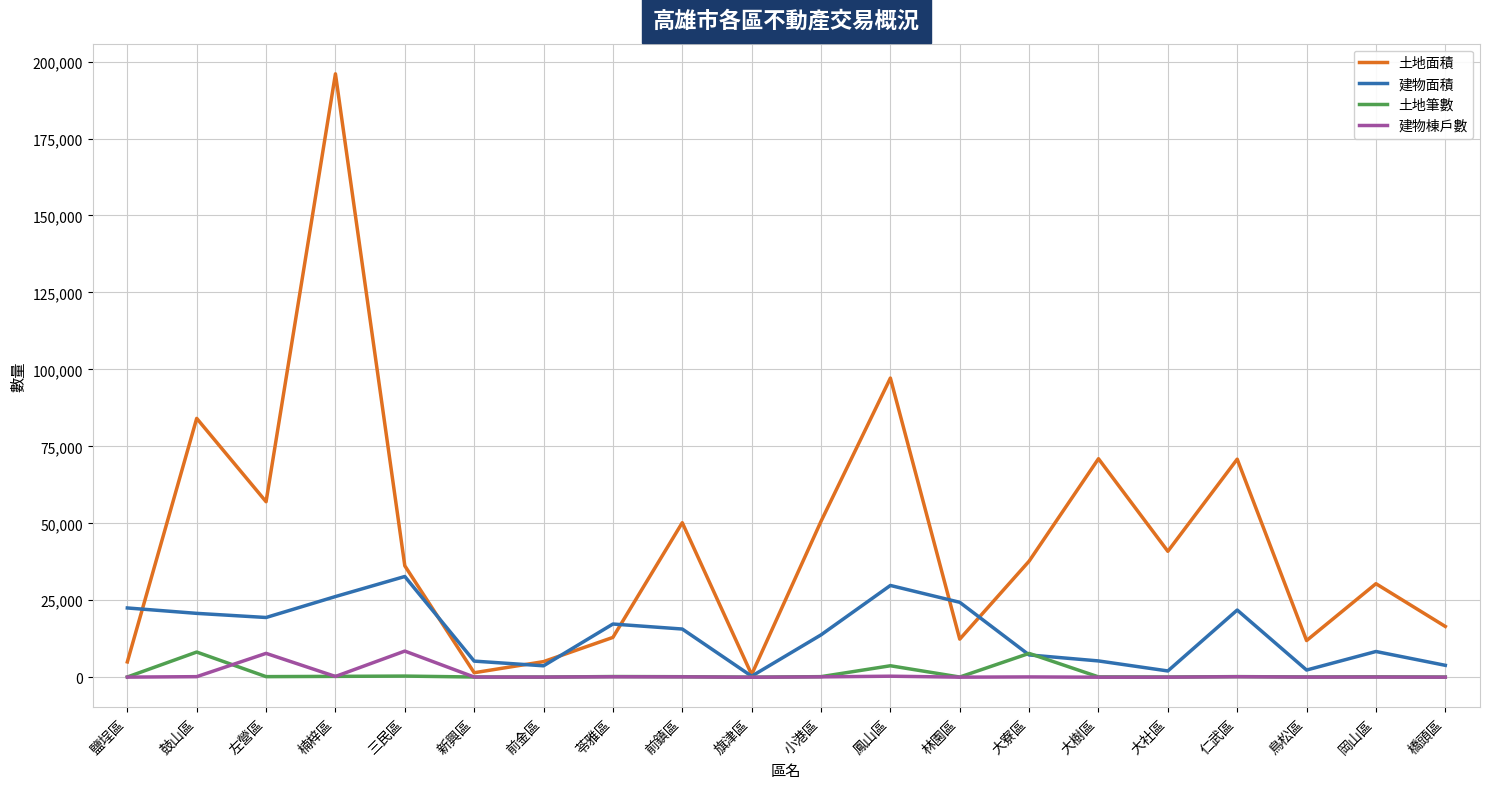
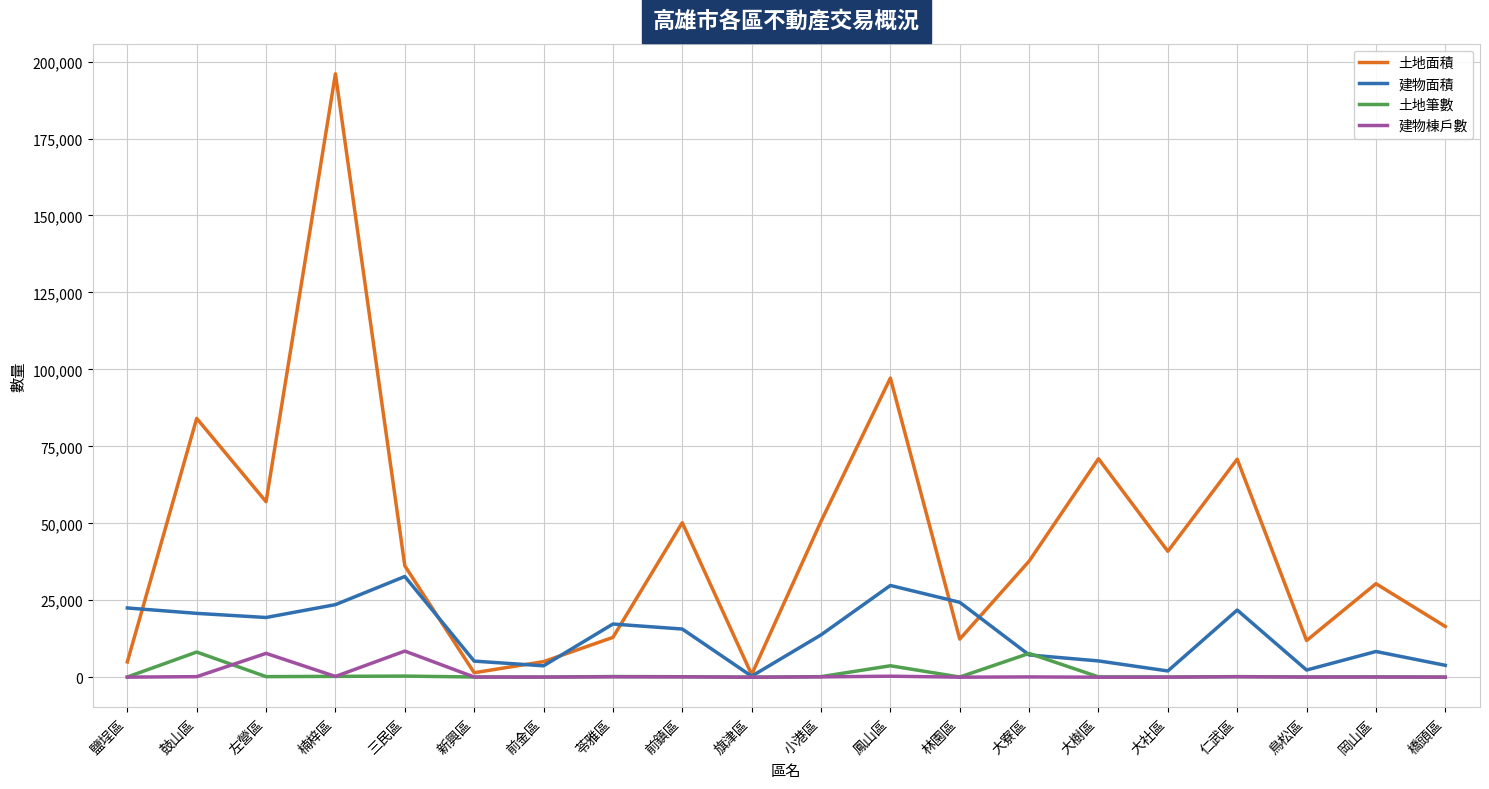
建物面積, 楠梓區: 26,000 -> 24,000
